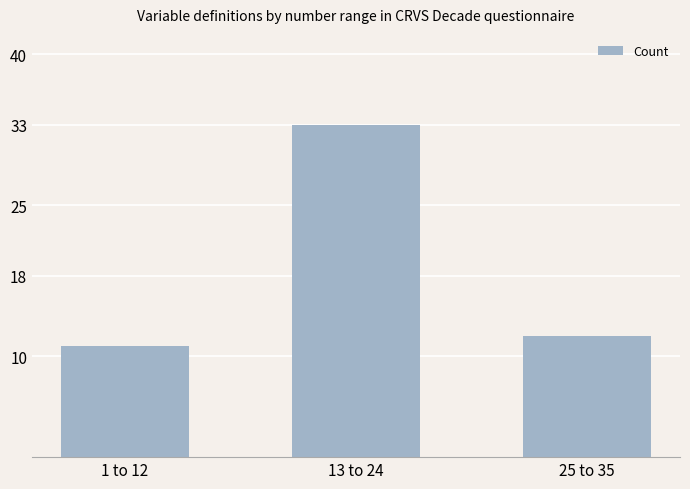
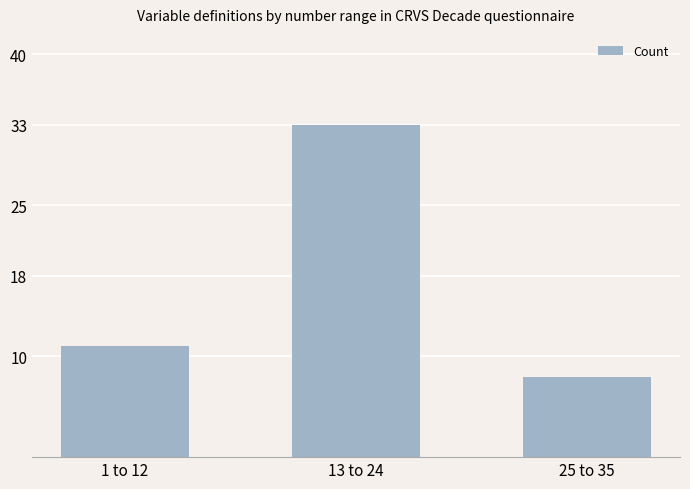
25 to 35: 12 -> 8
